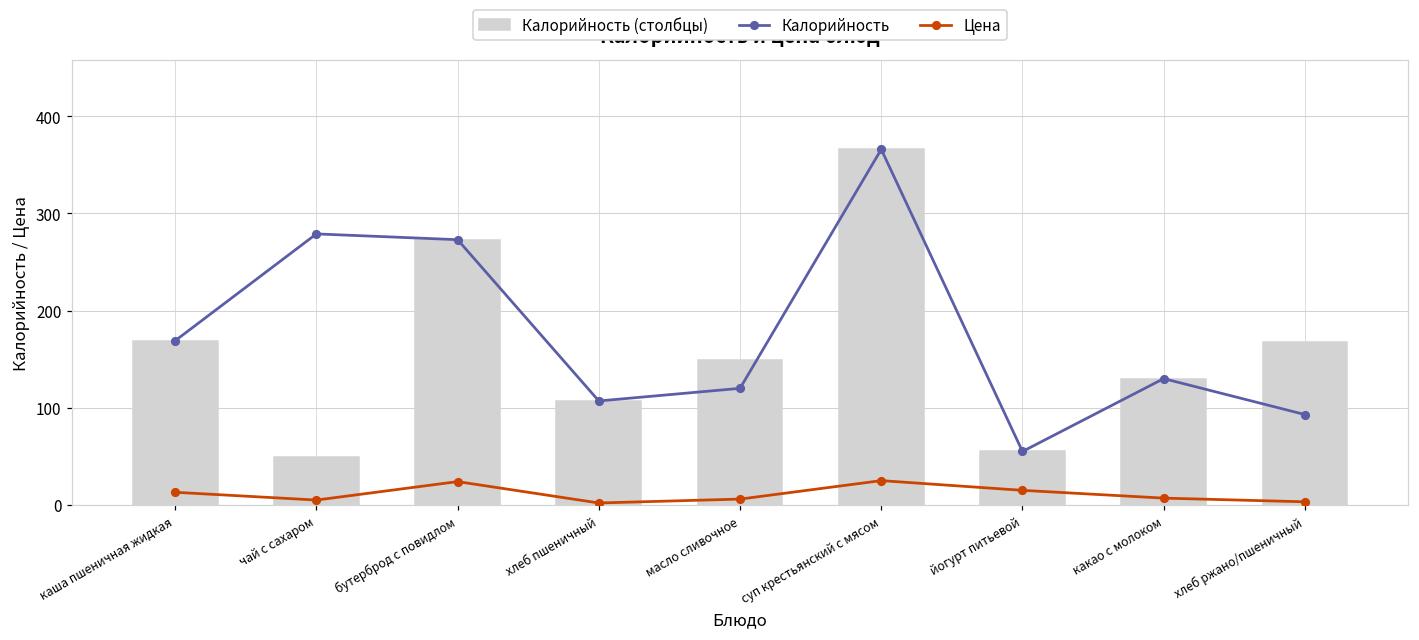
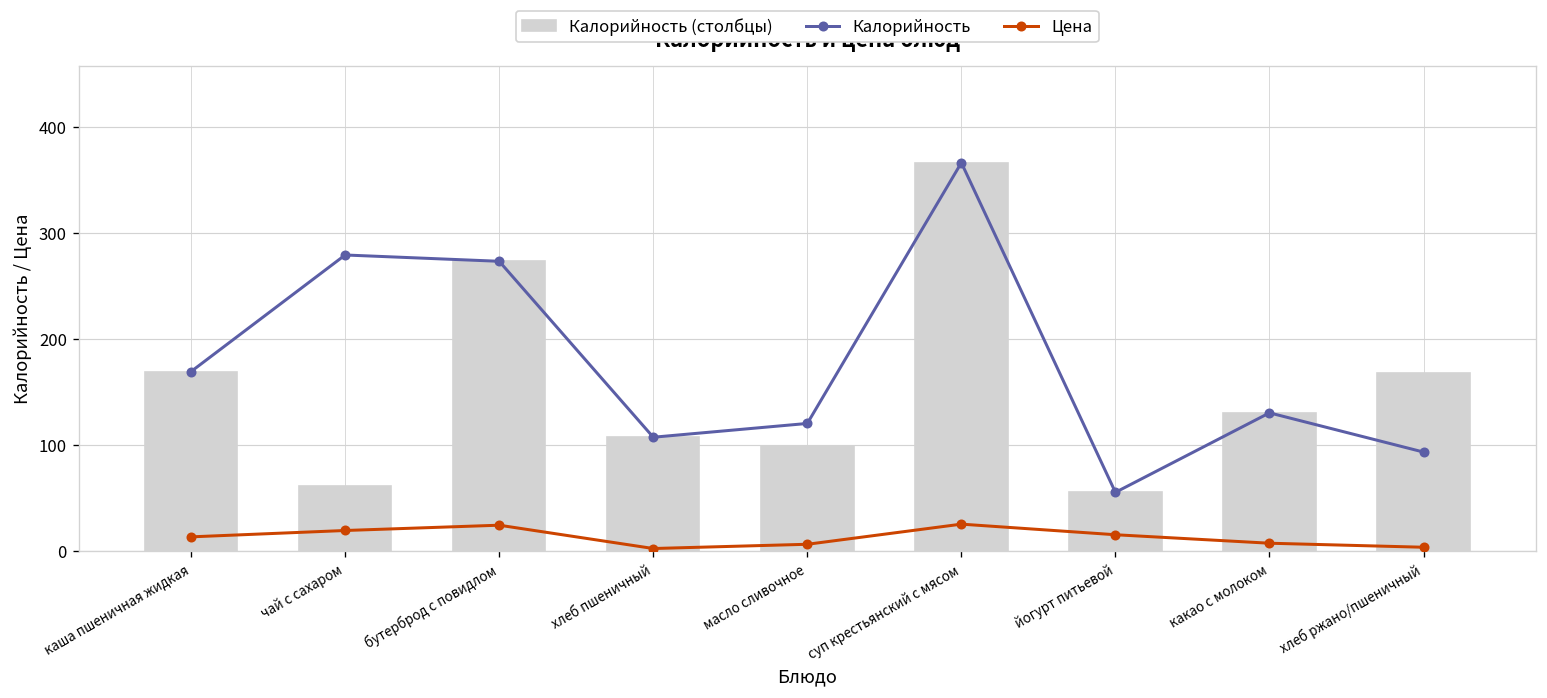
Калорийность (столбцы), чай с сахаром: 50 -> 60
Цена, чай с сахаром: 10 -> 20
Калорийность (столбцы), масло сливочное: 150 -> 100
